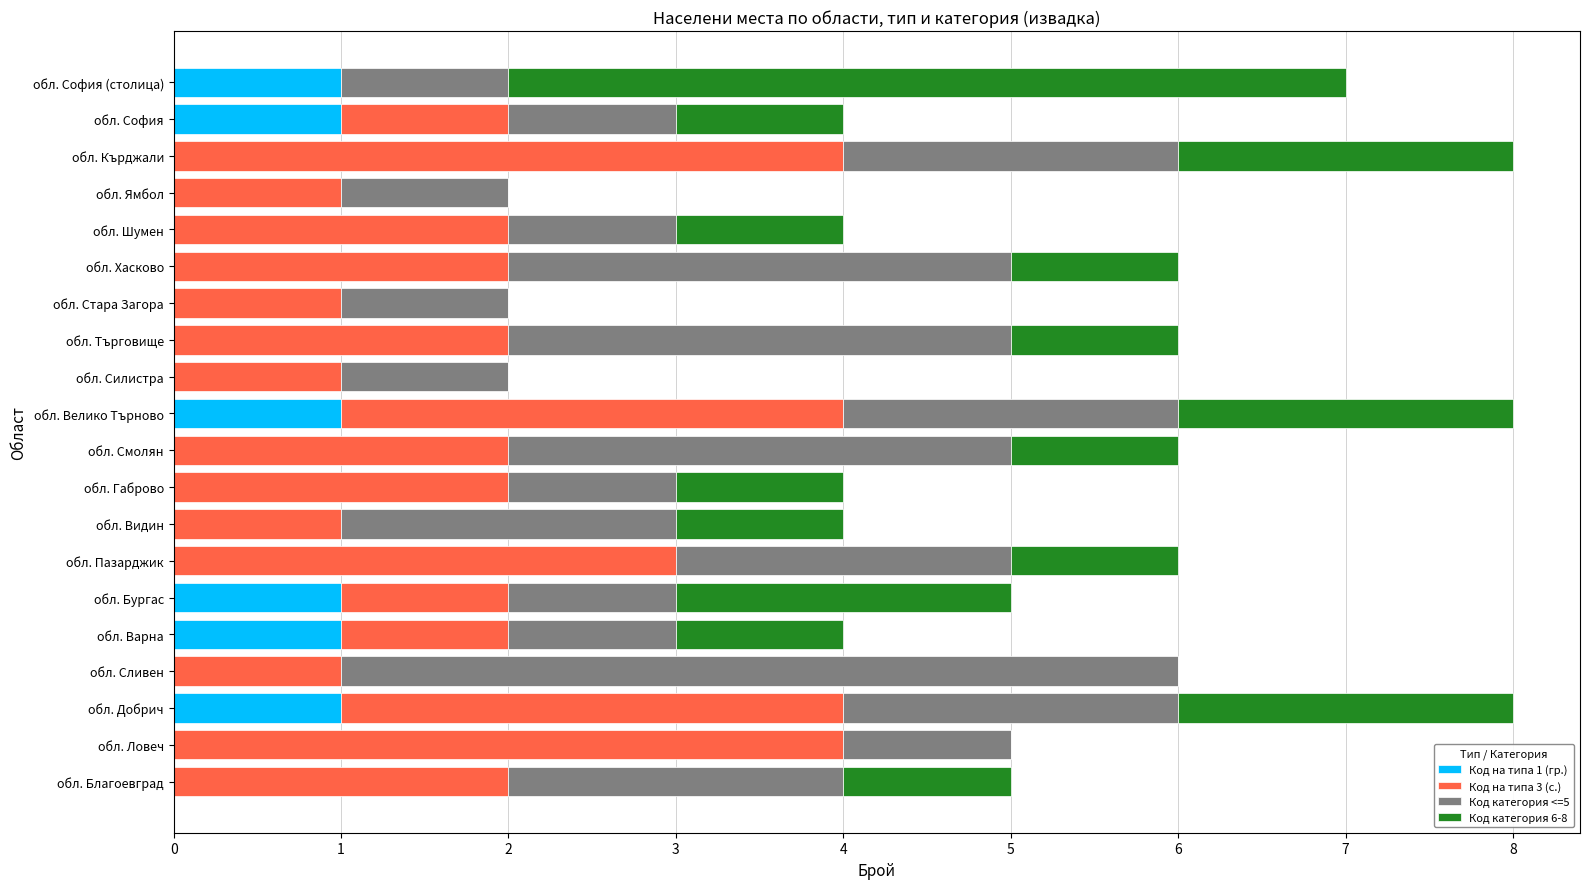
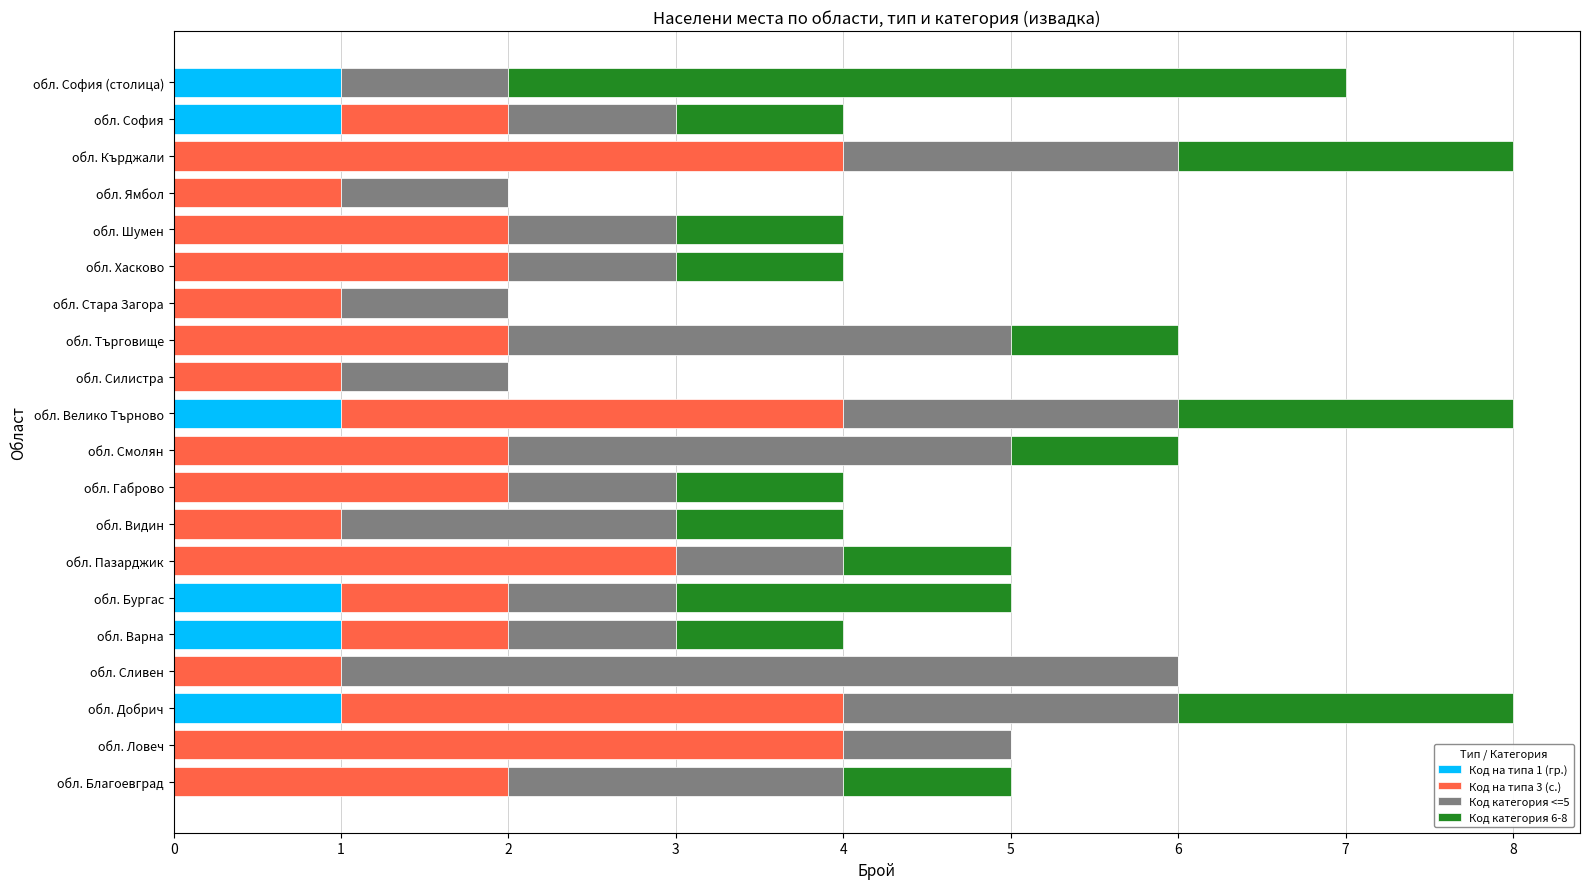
Код категория <=5, обл. Хасково: 3 -> 1
Код категория <=5, обл. Пазарджик: 2 -> 1
